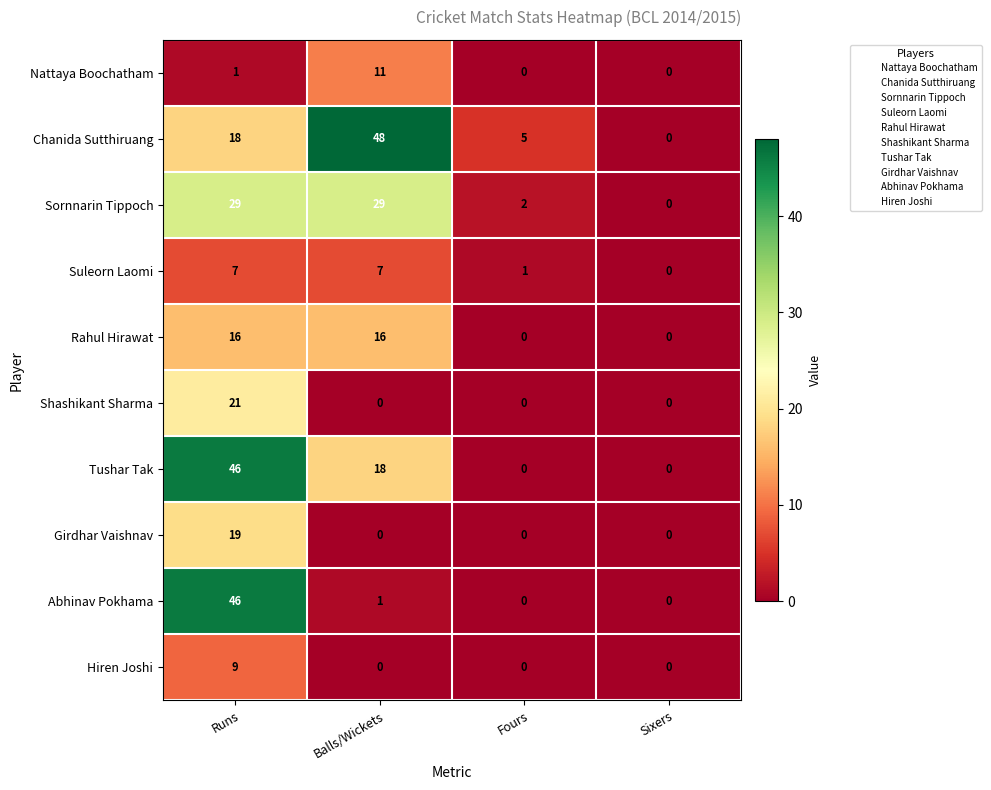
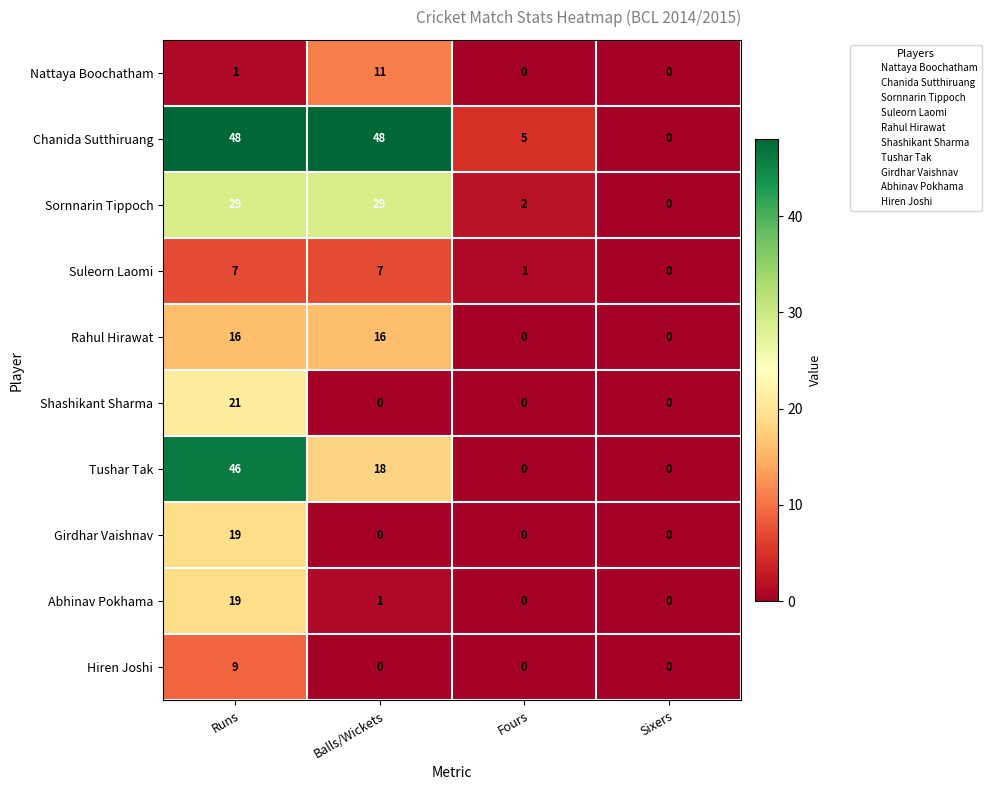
Chanida Sutthiruang, Runs: 18 -> 48
Abhinav Pokhama, Runs: 46 -> 19
